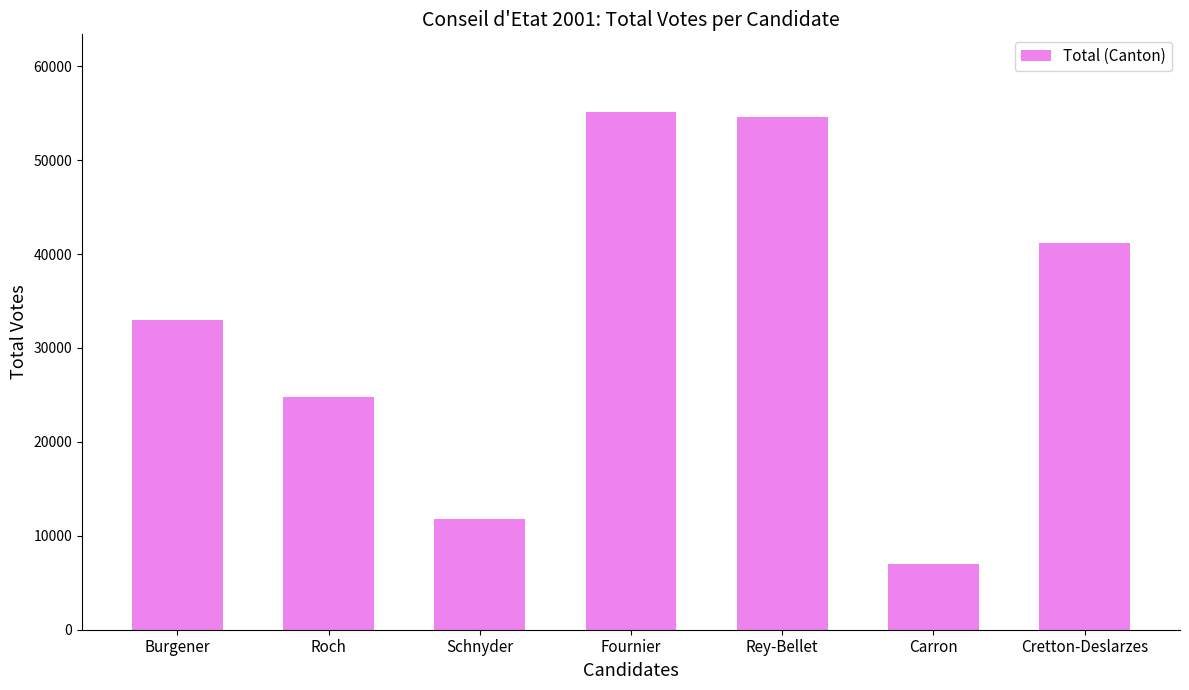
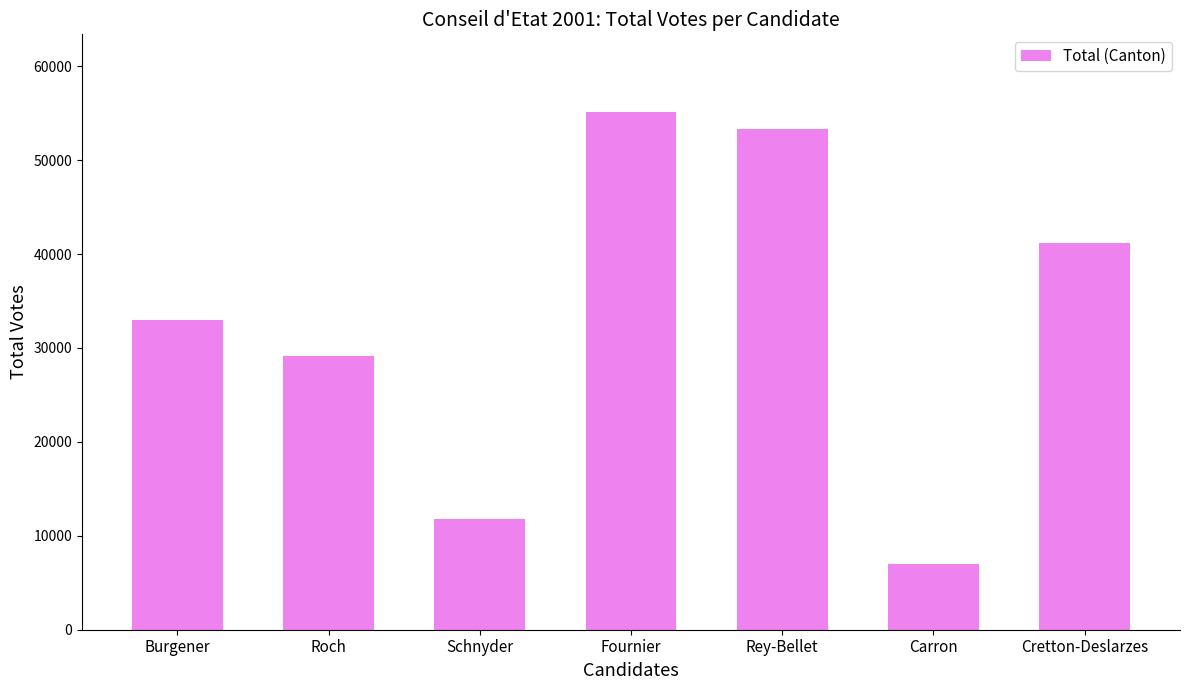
Roch: 25000 -> 29000
Rey-Bellet: 55000 -> 53000
